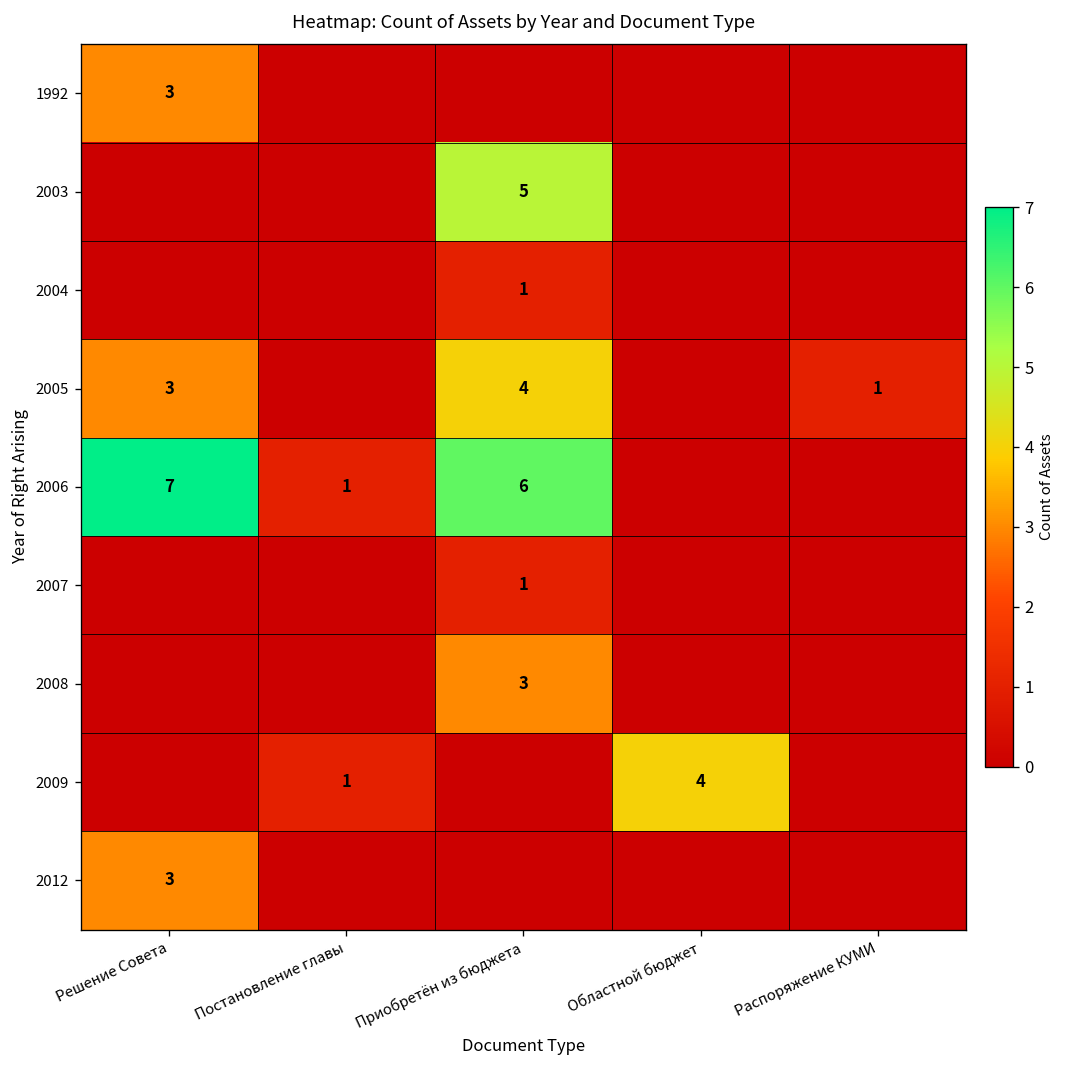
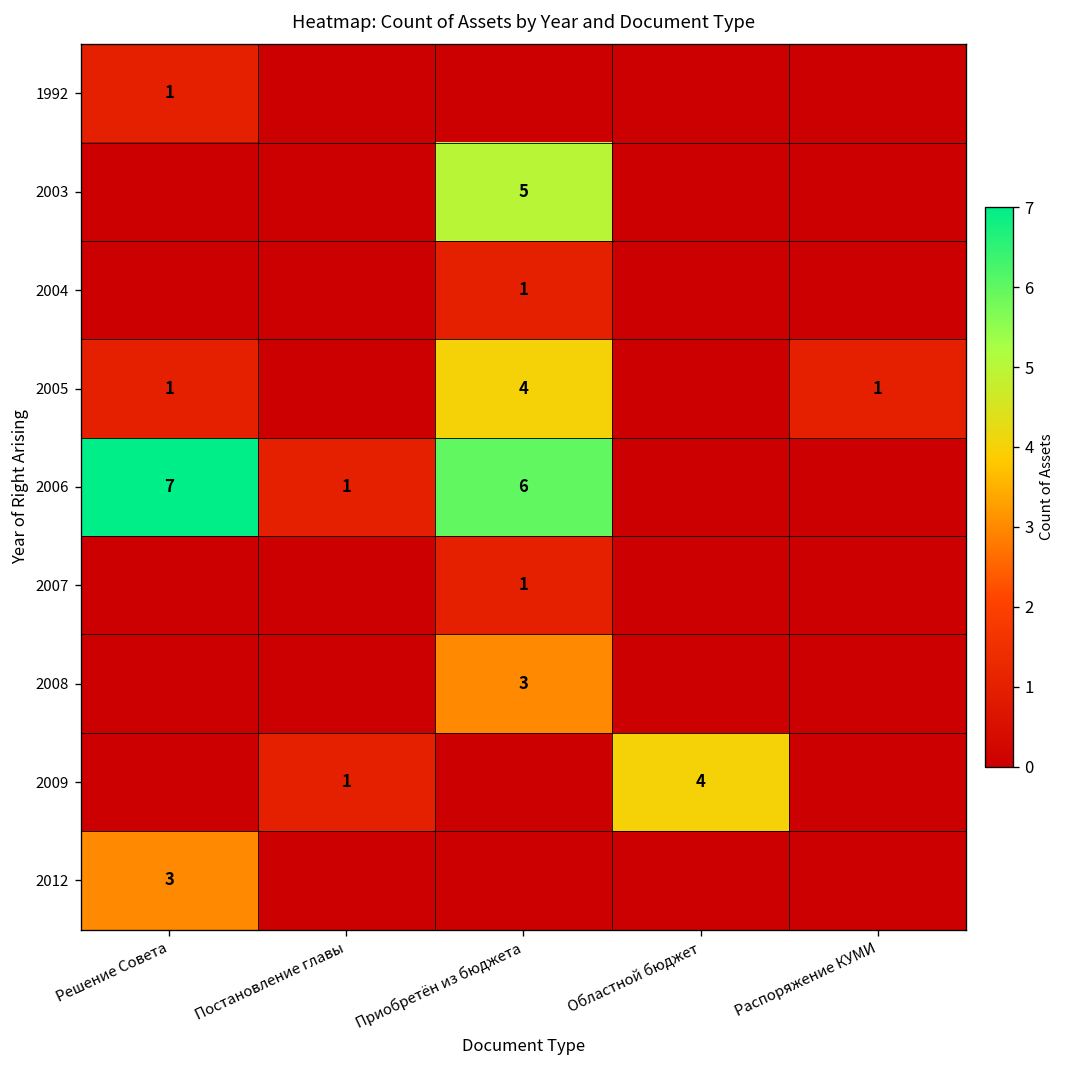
1992, Решение Совета: 3 -> 1
2005, Решение Совета: 3 -> 1
